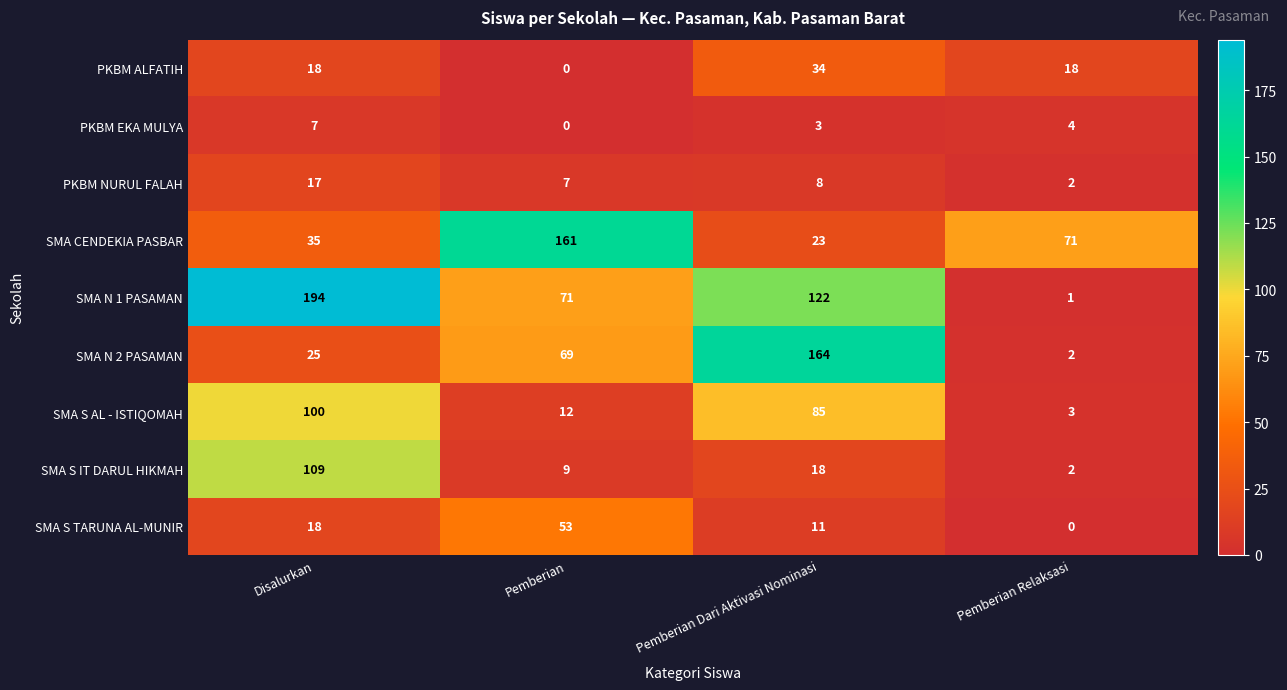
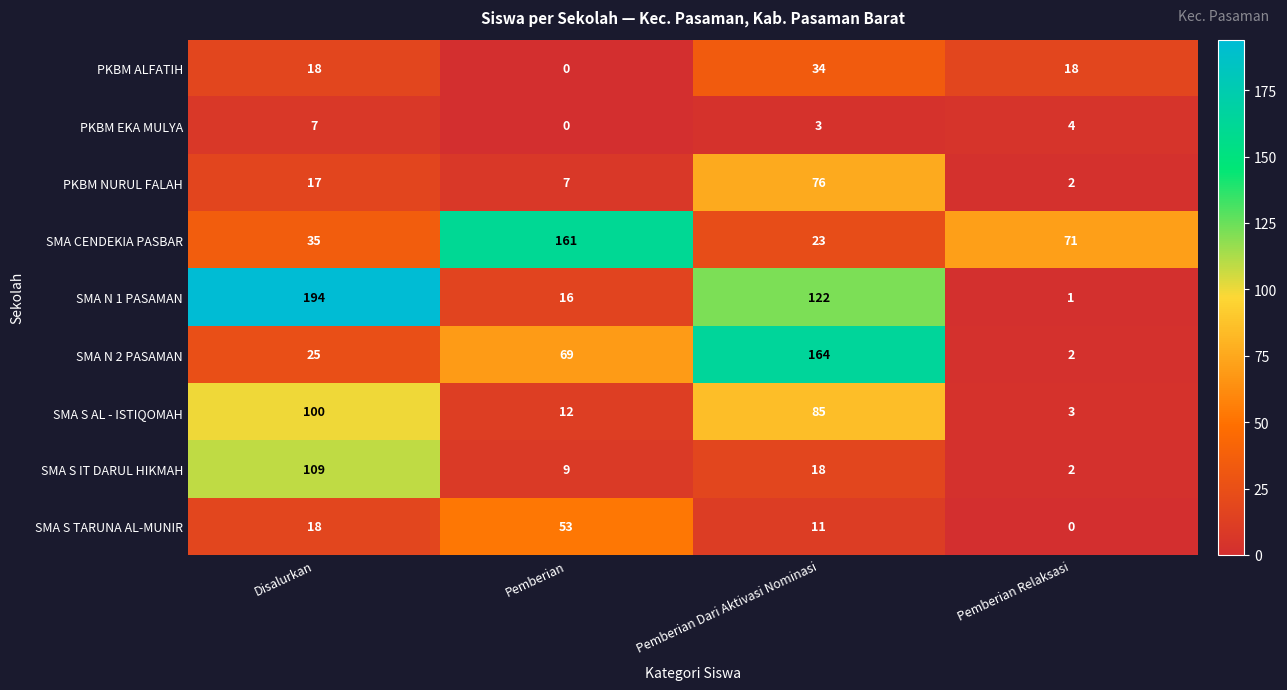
PKBM NURUL FALAH, Pemberian Dari Aktivasi Nominasi: 8 -> 76
SMA N 1 PASAMAN, Pemberian: 71 -> 16
